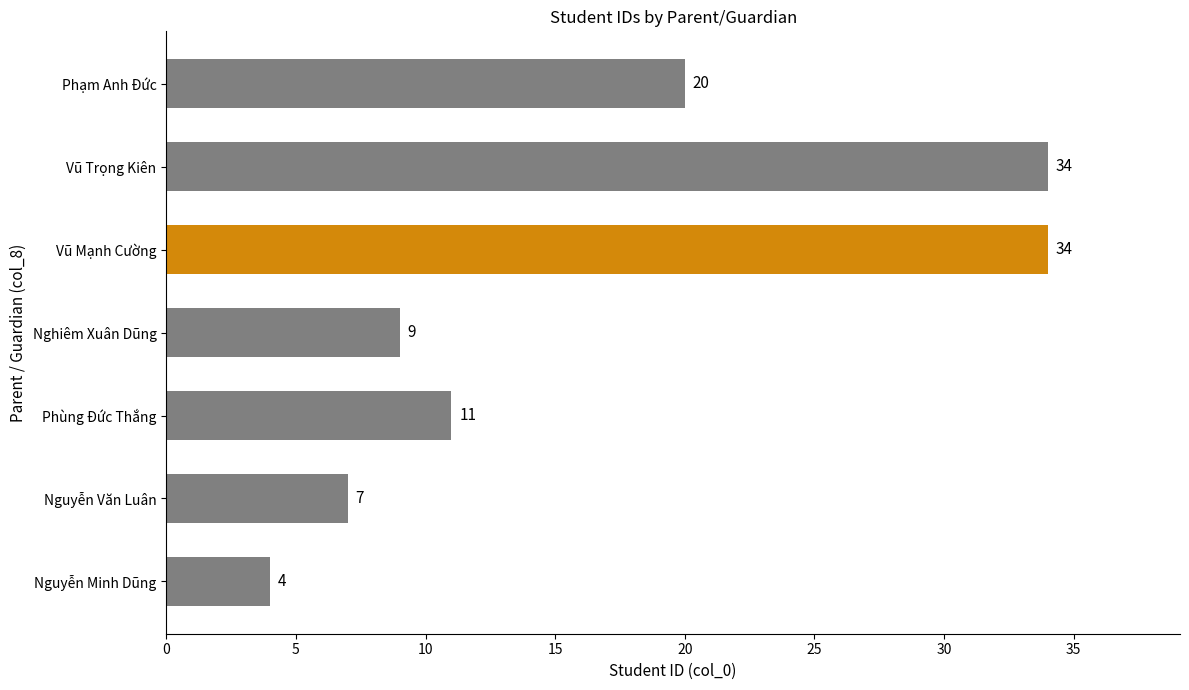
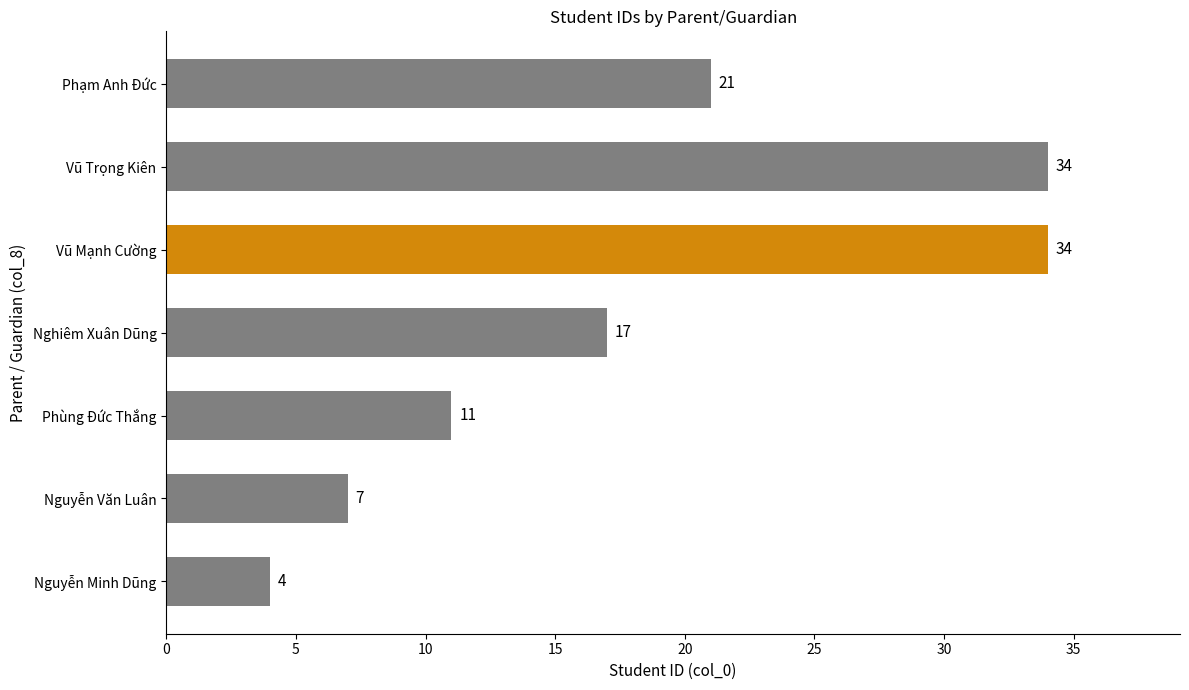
Phạm Anh Đức: 20 -> 21
Nghiêm Xuân Dũng: 9 -> 17
